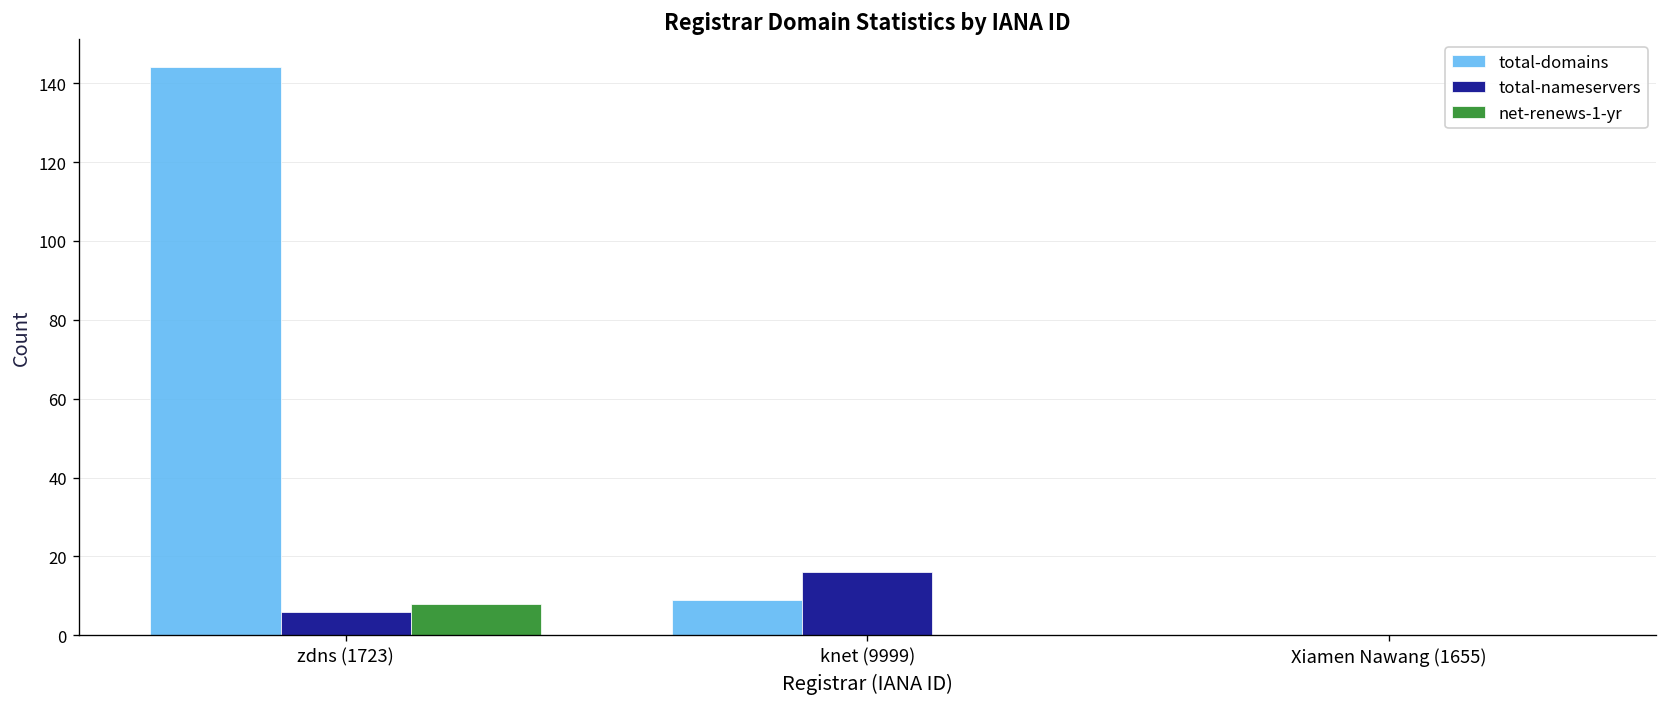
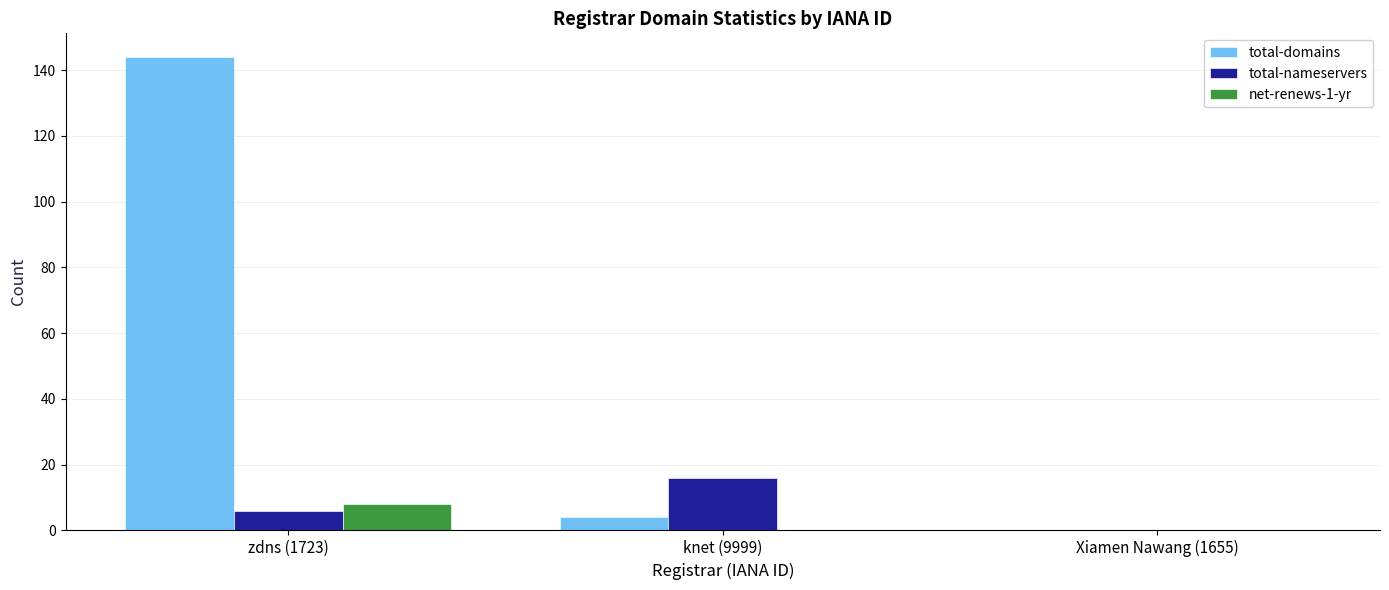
total-domains, knet (9999): 9 -> 4
